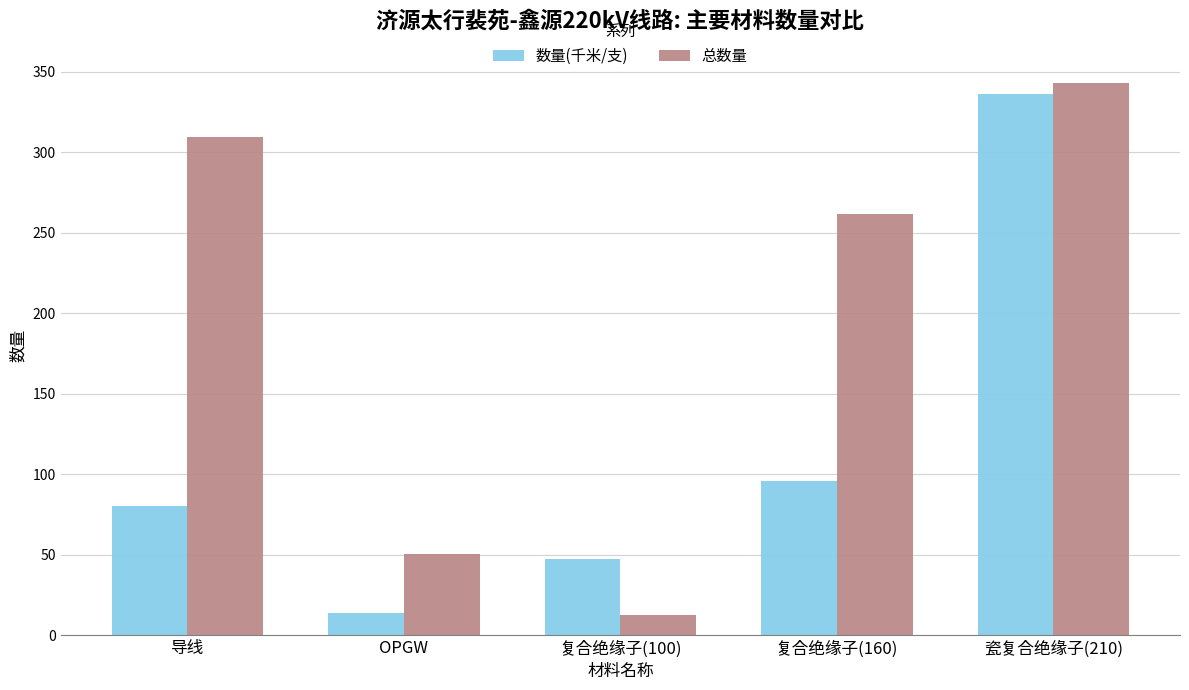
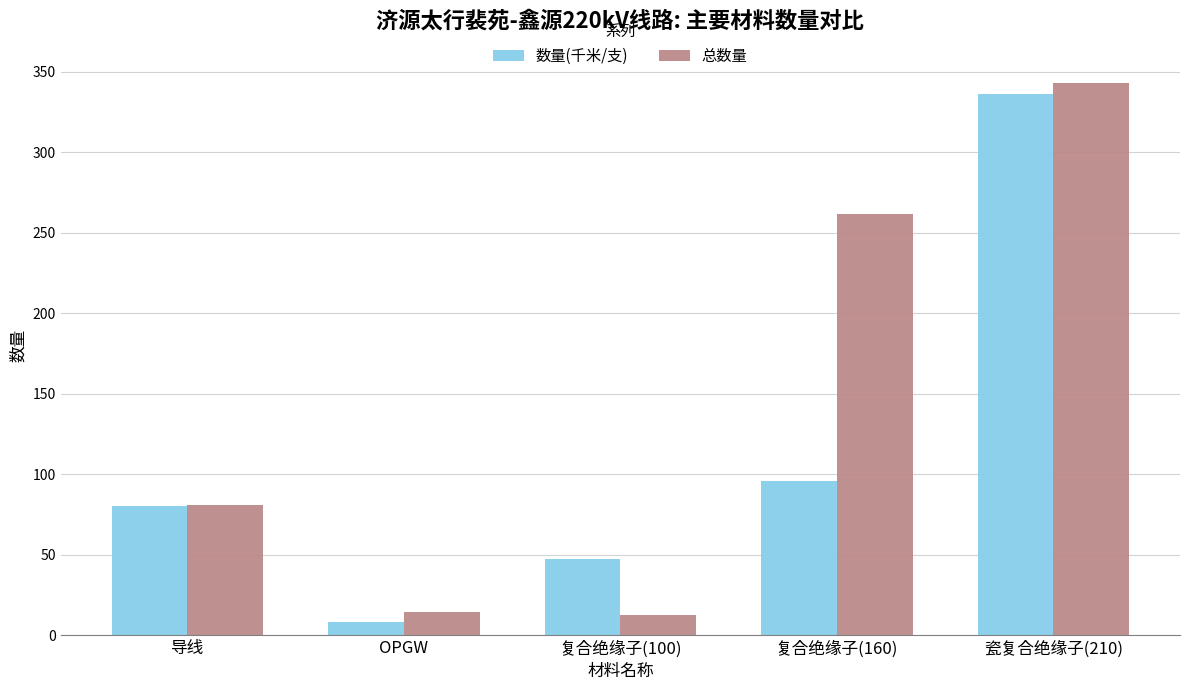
总数量, 导线: 310 -> 81
数量(千米/支), OPGW: 14 -> 8
总数量, OPGW: 51 -> 15
